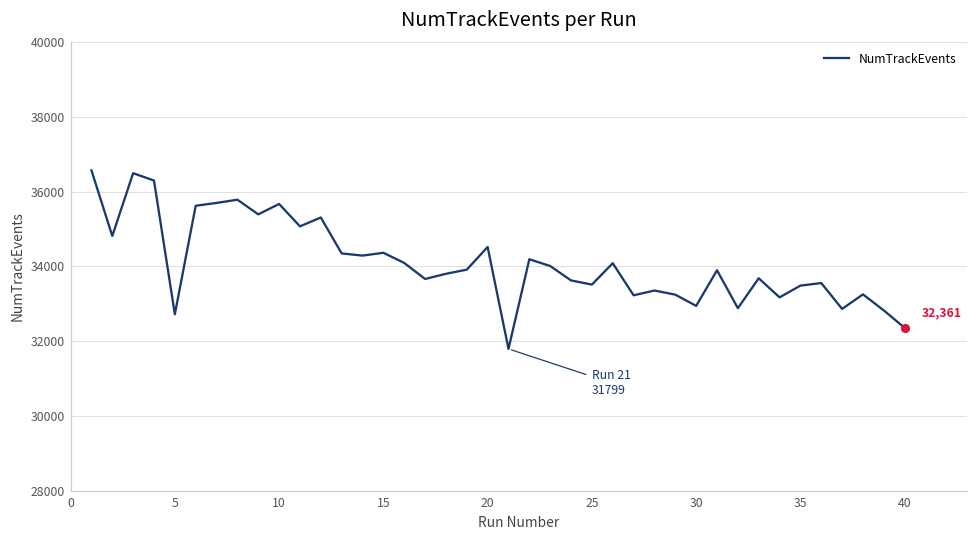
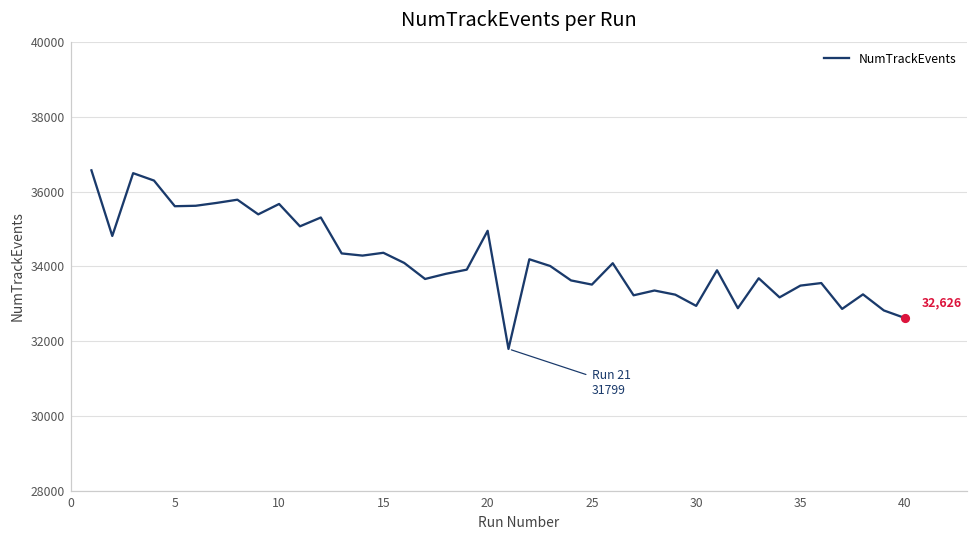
NumTrackEvents, 5: 32700 -> 35600
NumTrackEvents, 20: 34500 -> 35000
NumTrackEvents, 40: 32,361 -> 32,626
